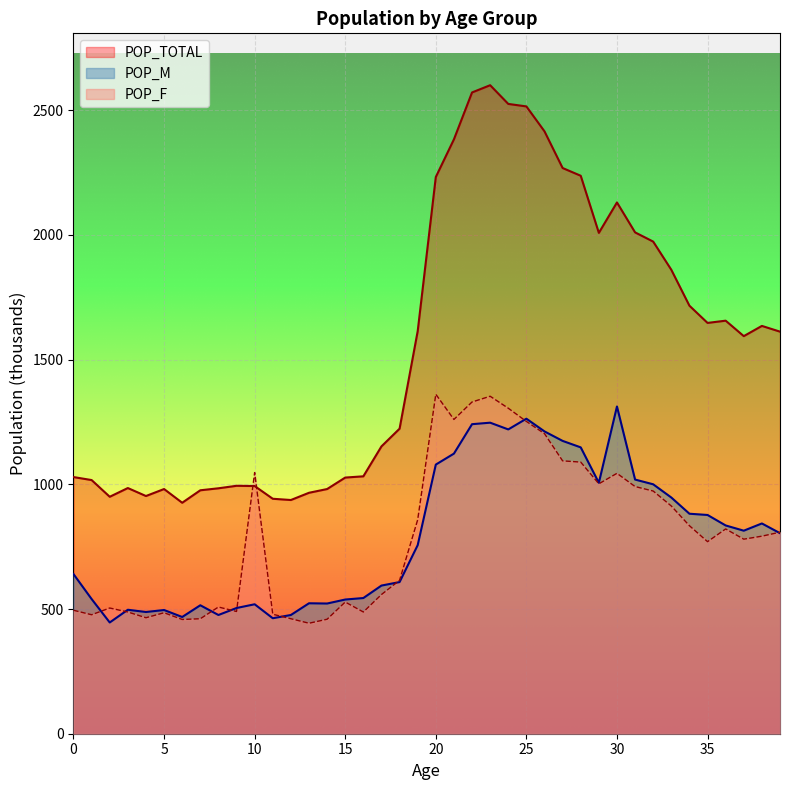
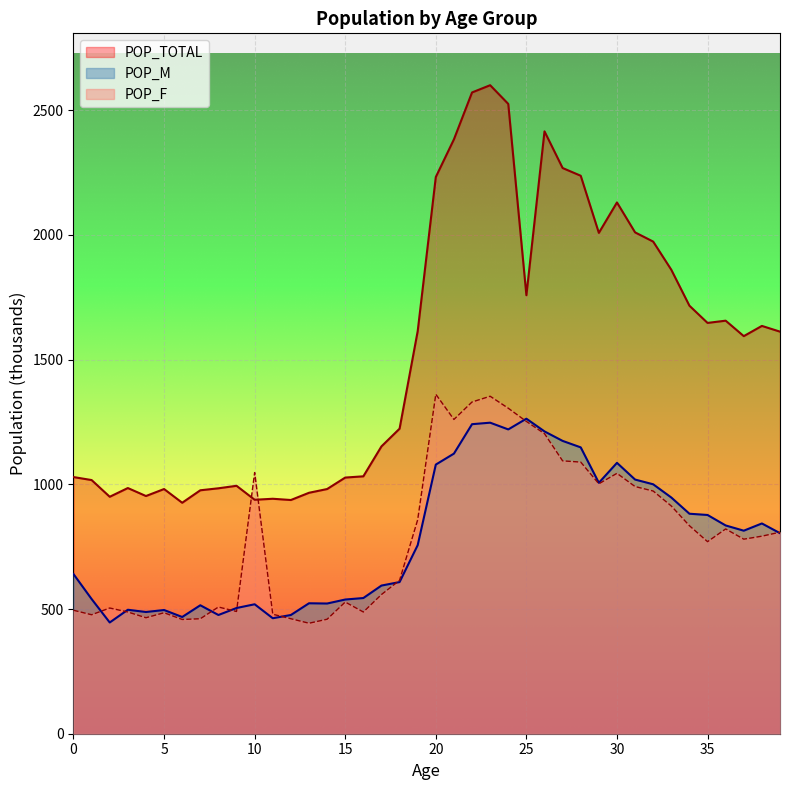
POP_TOTAL, 10: 990 -> 940
POP_TOTAL, 25: 2520 -> 1760
POP_M, 30: 1310 -> 1090
